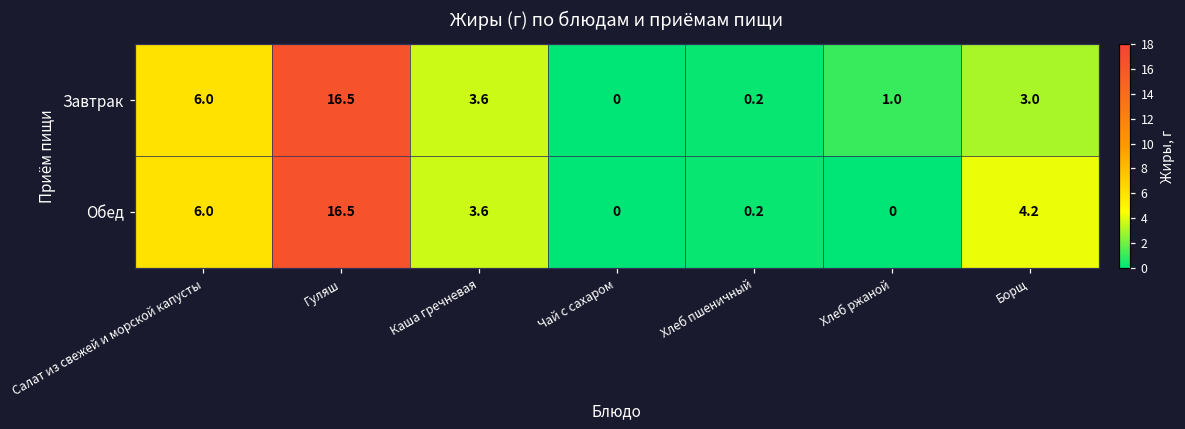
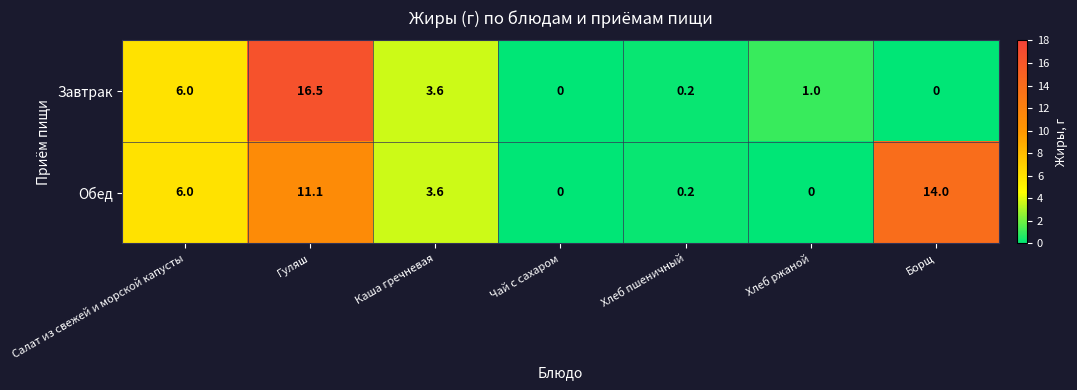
Завтрак, Борщ: 3.0 -> 0
Обед, Гуляш: 16.5 -> 11.1
Обед, Борщ: 4.2 -> 14.0
